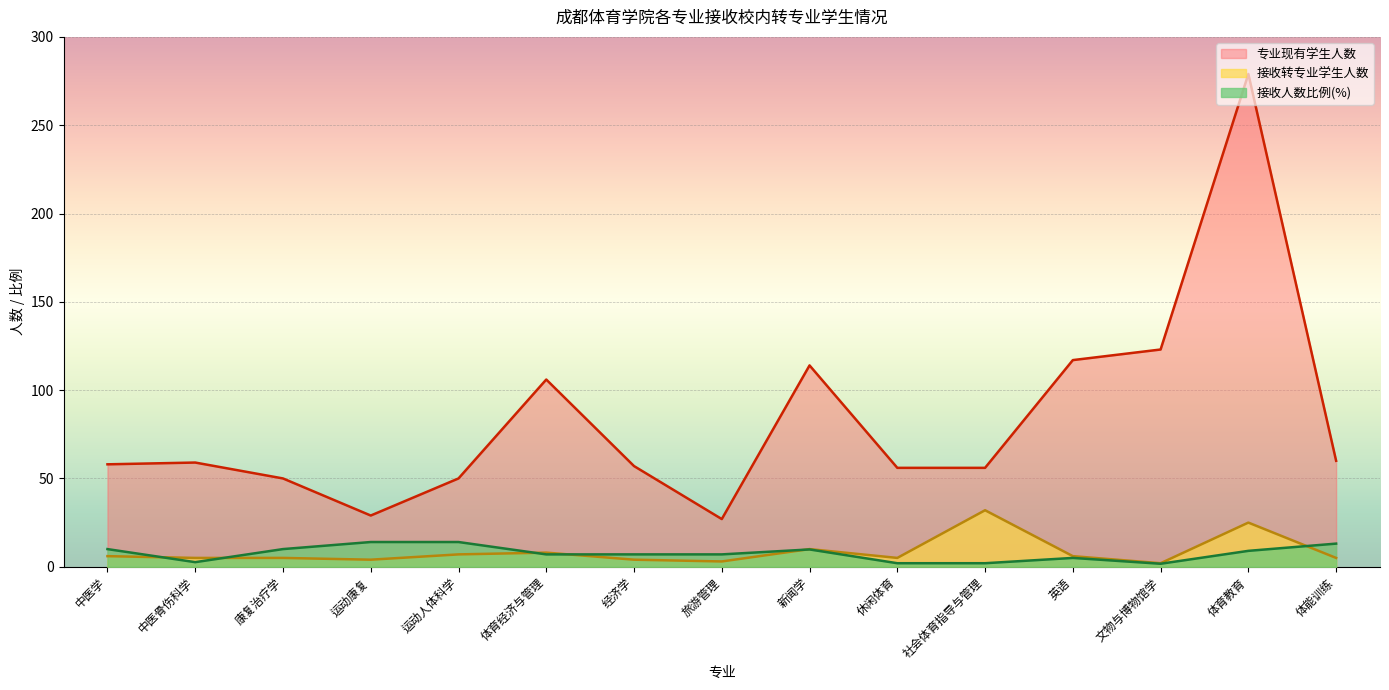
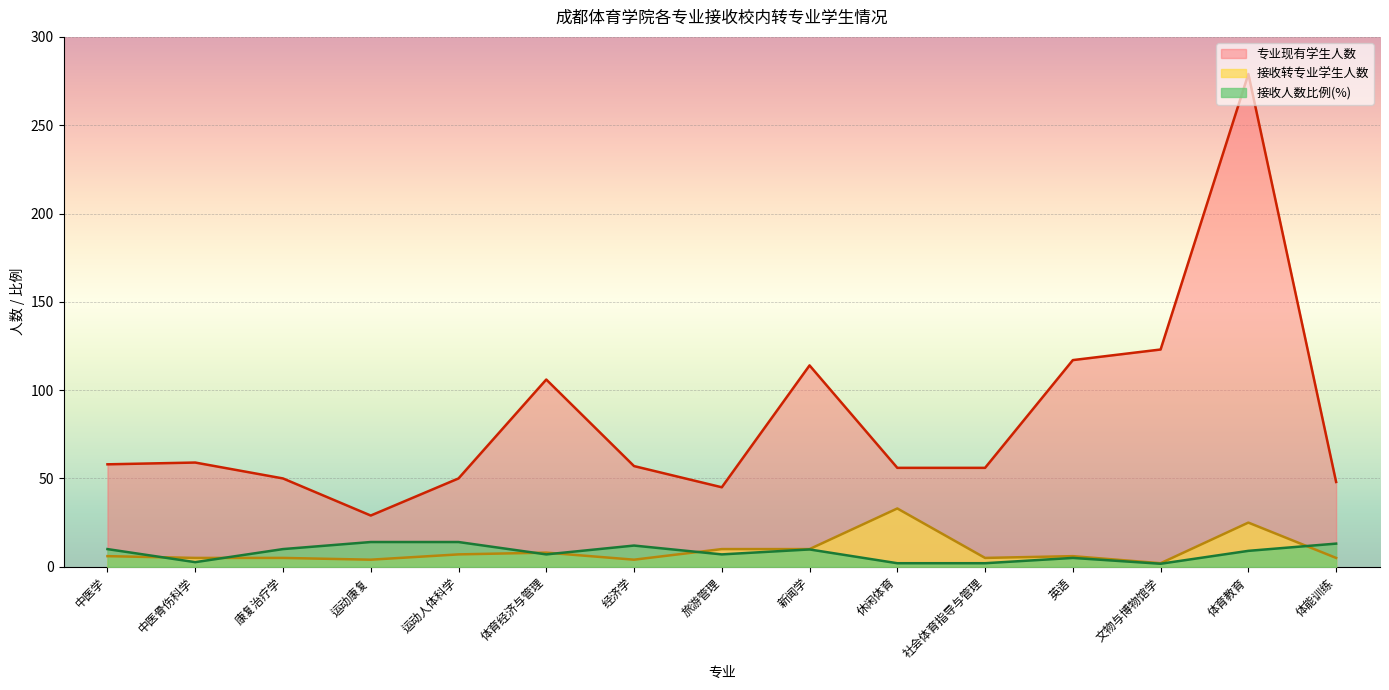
接收人数比例(%), 经济学: 7 -> 12
专业现有学生人数, 旅游管理: 27 -> 45
接收转专业学生人数, 旅游管理: 3 -> 10
接收转专业学生人数, 休闲体育: 5 -> 33
接收转专业学生人数, 社会体育指导与管理: 32 -> 5
专业现有学生人数, 体能训练: 60 -> 48
